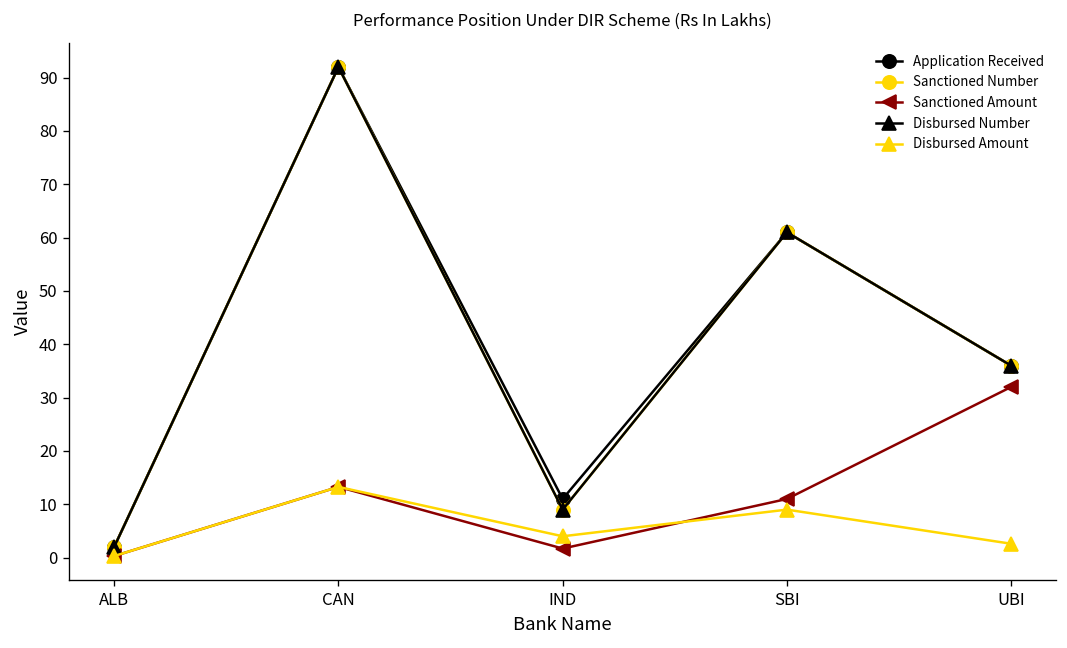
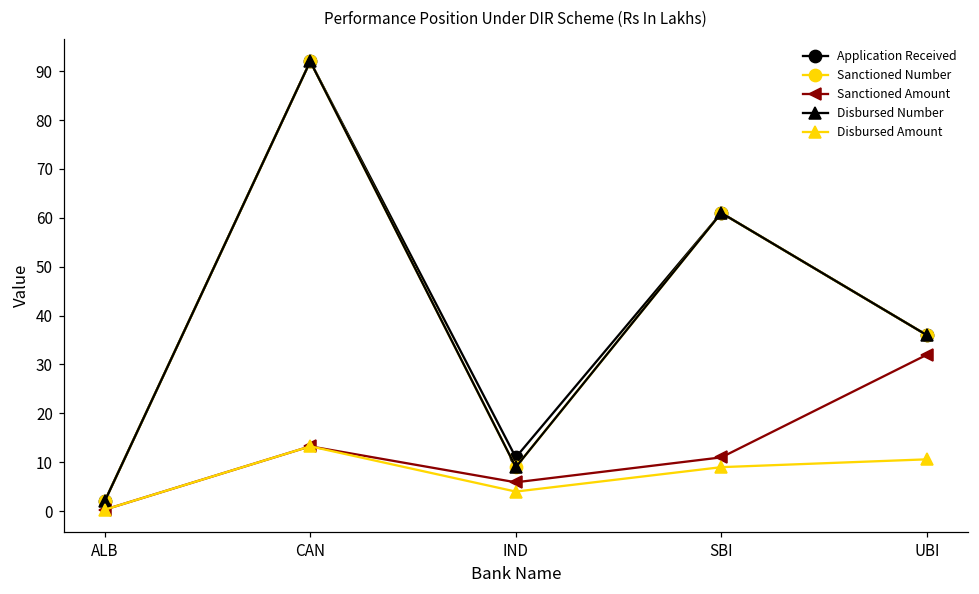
Sanctioned Amount, IND: 2 -> 6
Disbursed Amount, UBI: 3 -> 11
